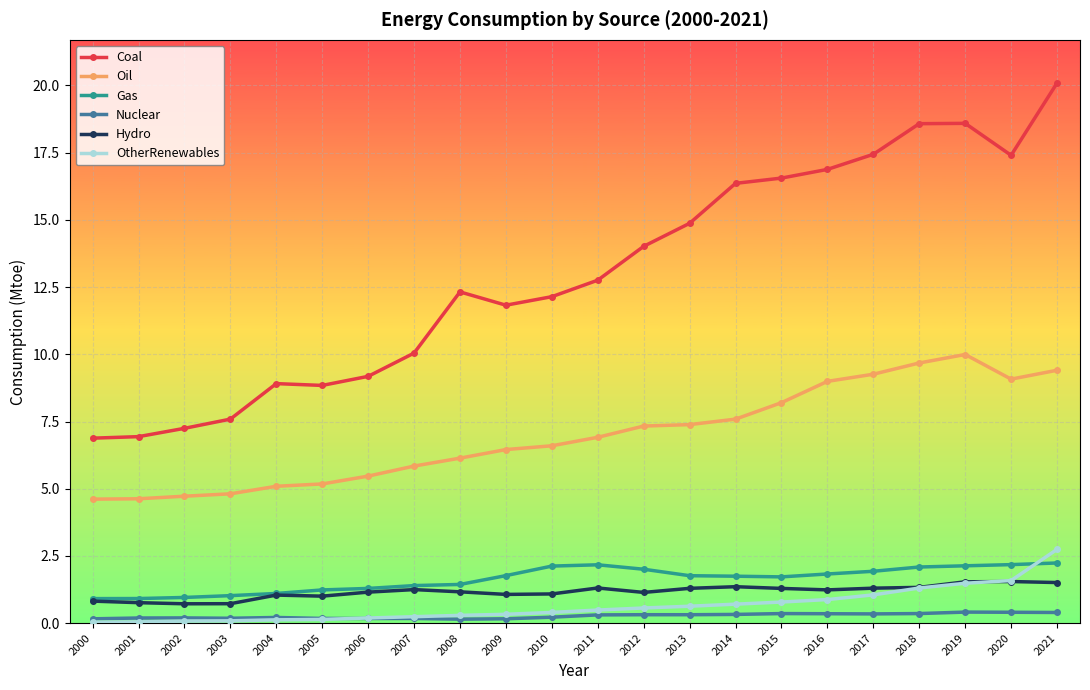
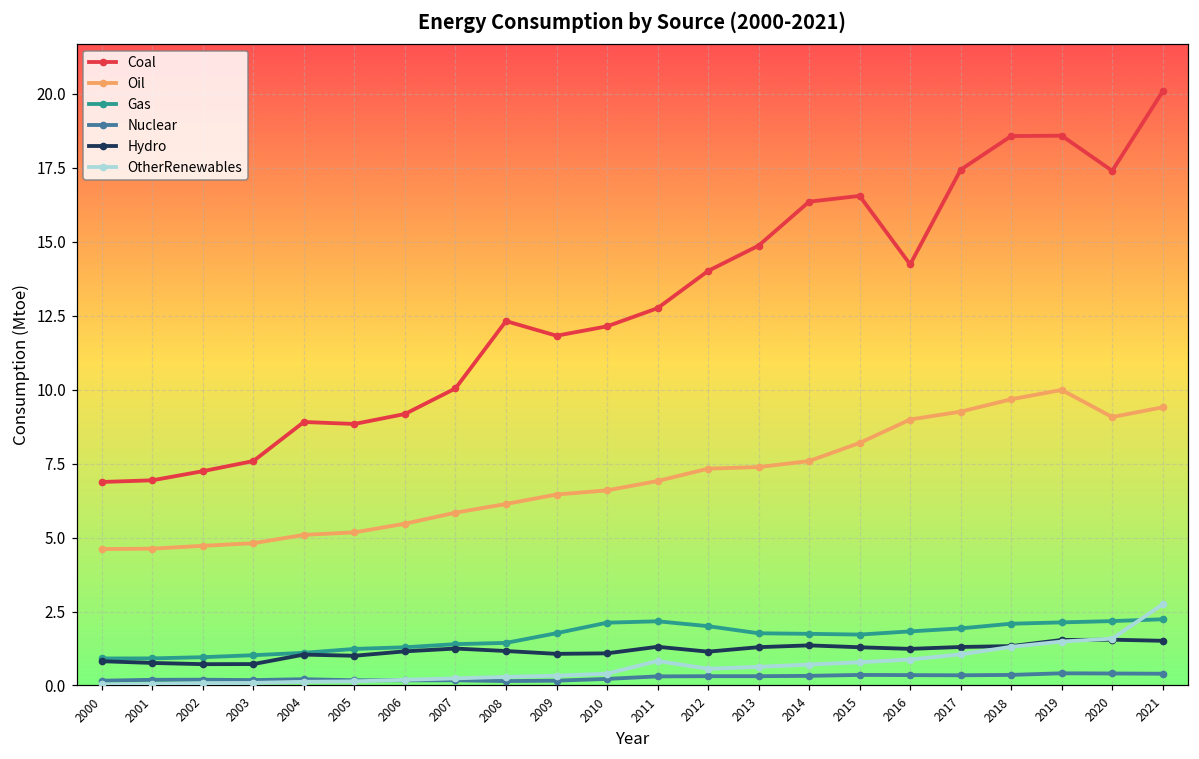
OtherRenewables, 2011: 0.5 -> 0.8
Coal, 2016: 16.9 -> 14.2
